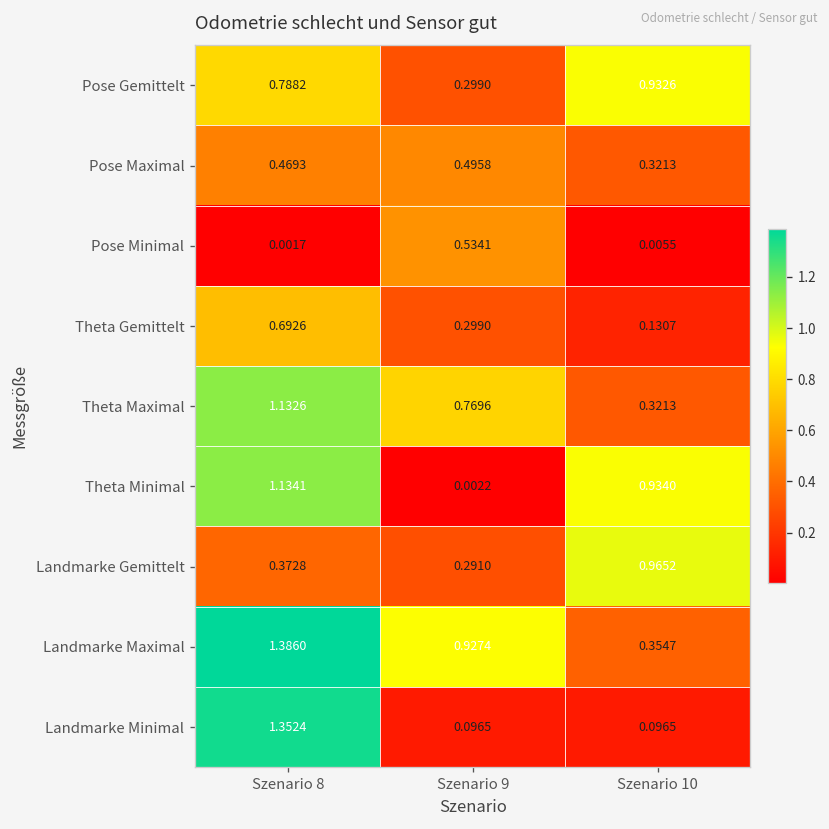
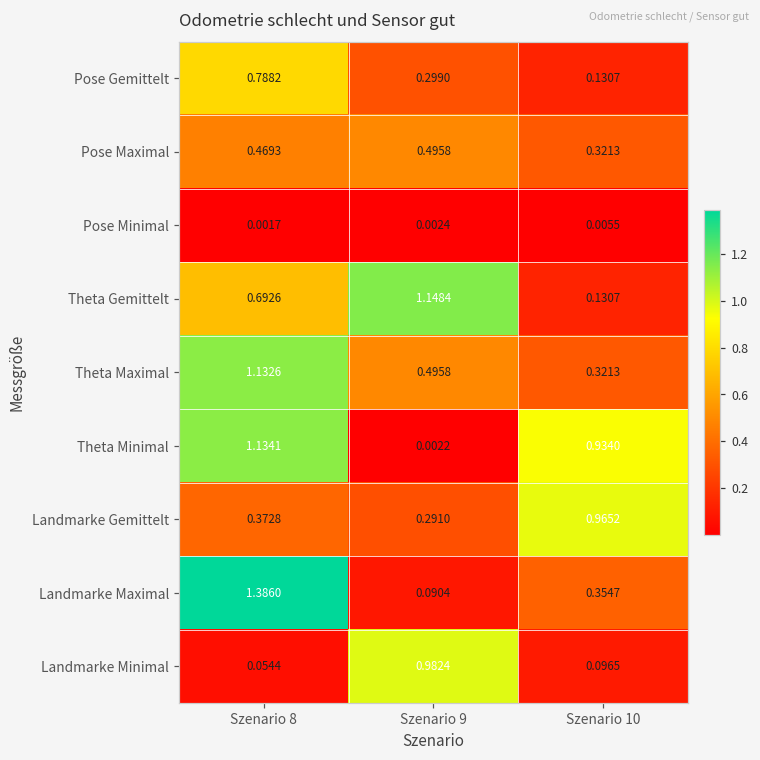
Pose Gemittelt, Szenario 10: 0.9326 -> 0.1307
Pose Minimal, Szenario 9: 0.5341 -> 0.0024
Theta Gemittelt, Szenario 9: 0.2990 -> 1.1484
Theta Maximal, Szenario 9: 0.7696 -> 0.4958
Landmarke Maximal, Szenario 9: 0.9274 -> 0.0904
Landmarke Minimal, Szenario 8: 1.3524 -> 0.0544
Landmarke Minimal, Szenario 9: 0.0965 -> 0.9824
